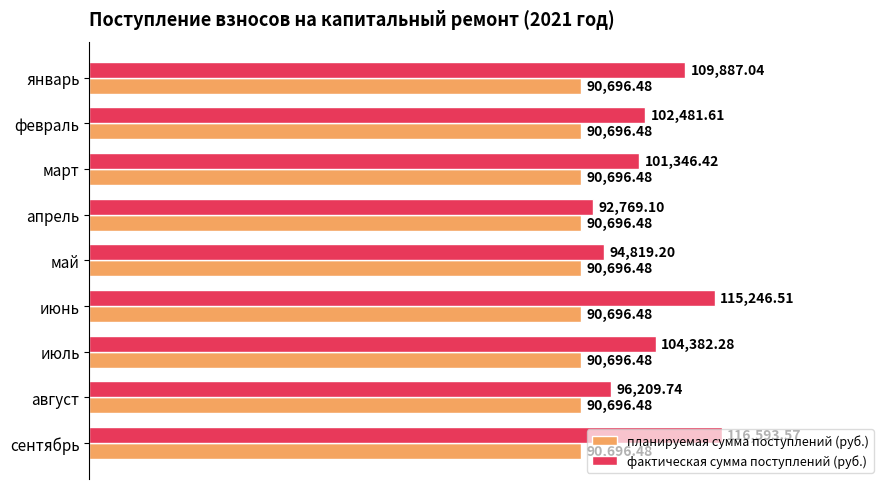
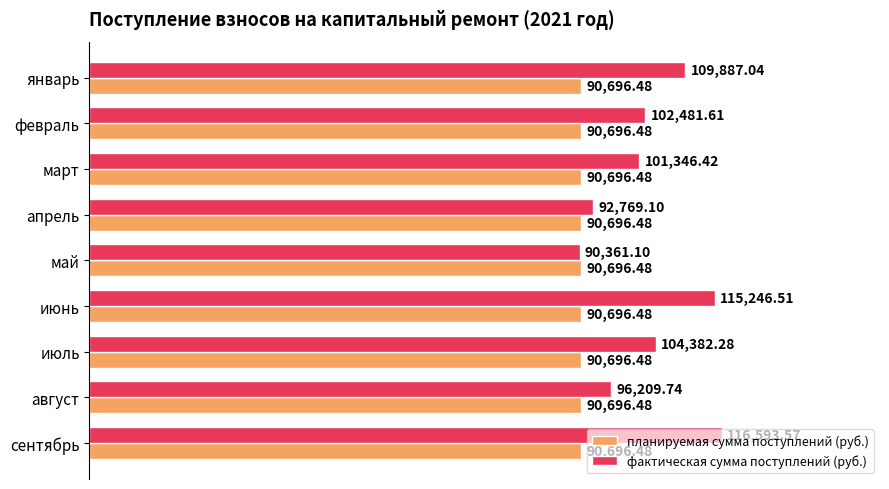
фактическая сумма поступлений (руб.), май: 94,819.20 -> 90,361.10
